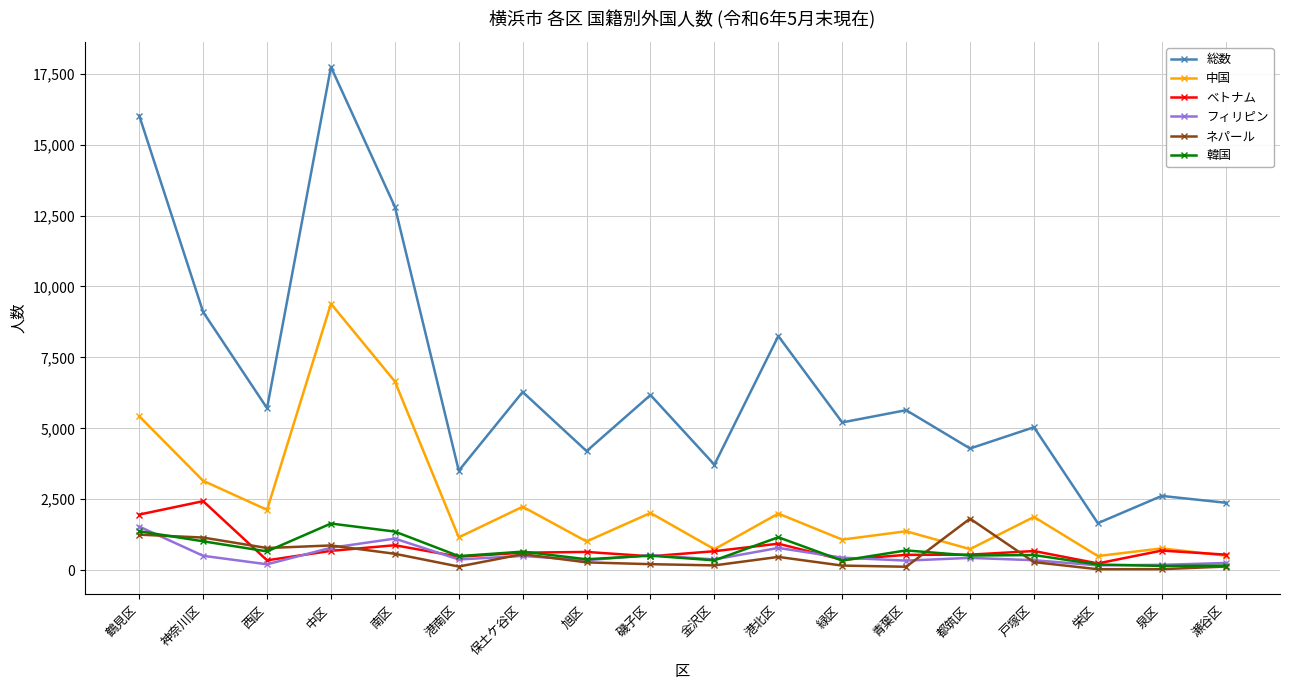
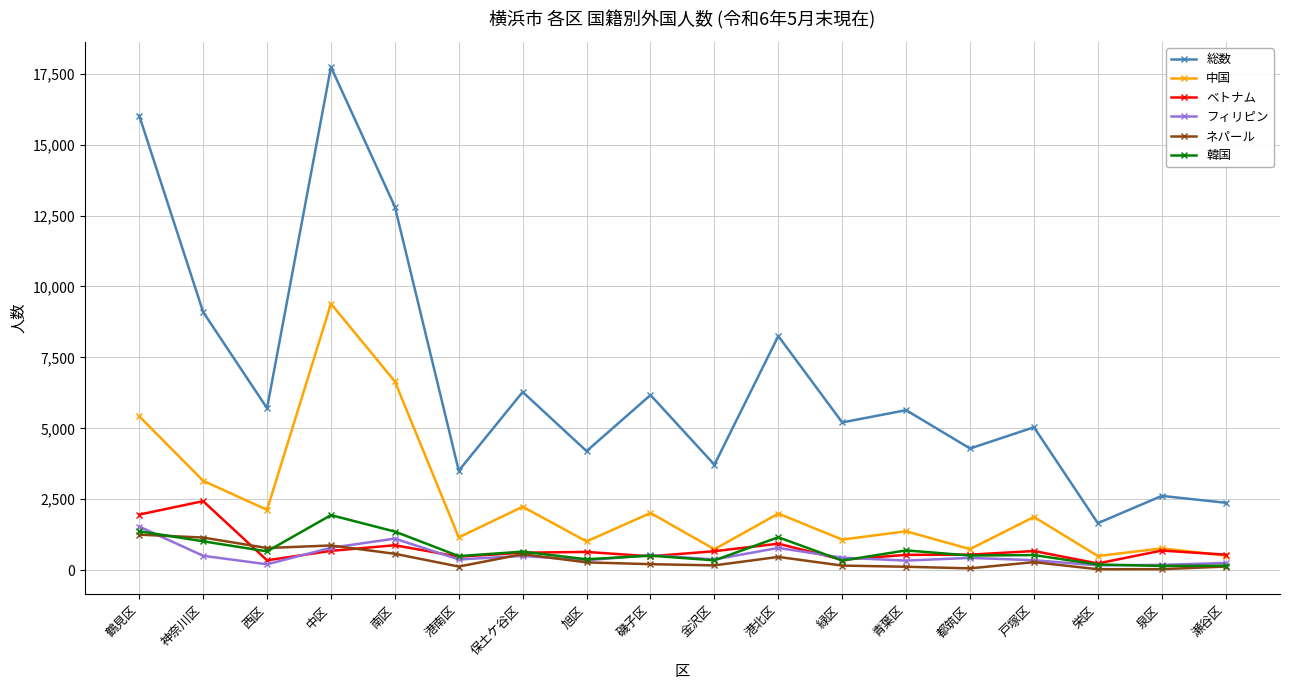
韓国, 中区: 1,600 -> 1,900
ネパール, 都筑区: 1,800 -> 100
